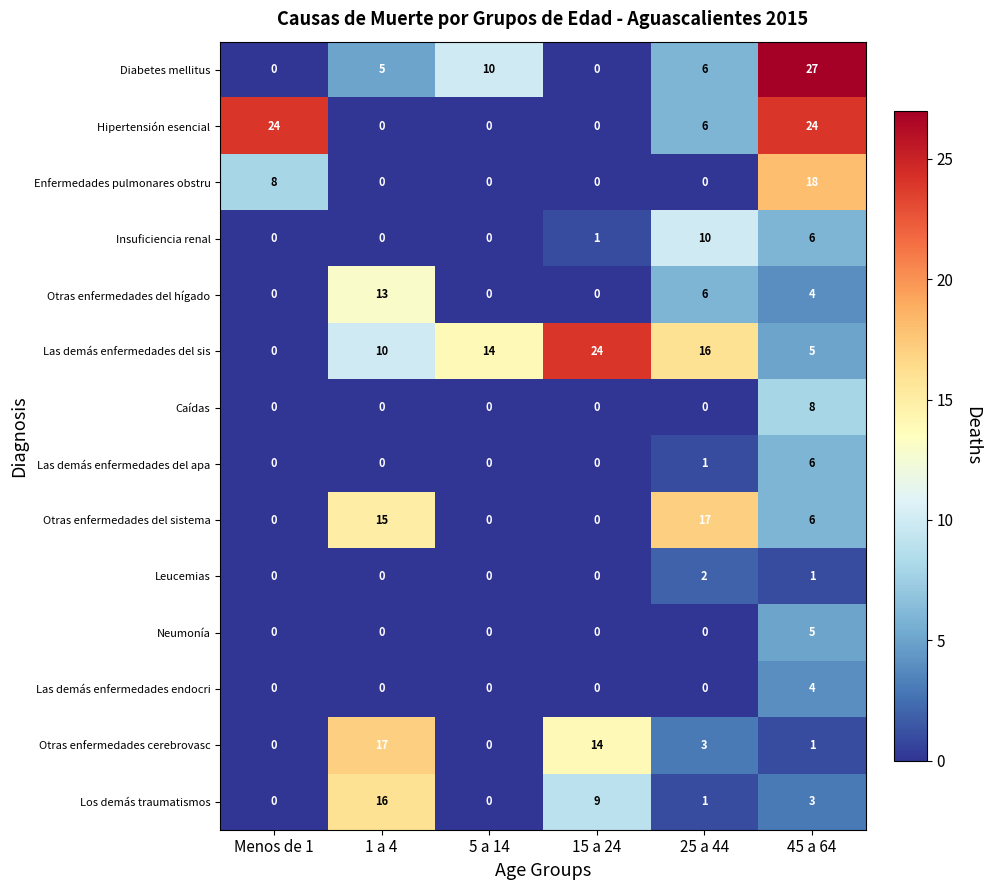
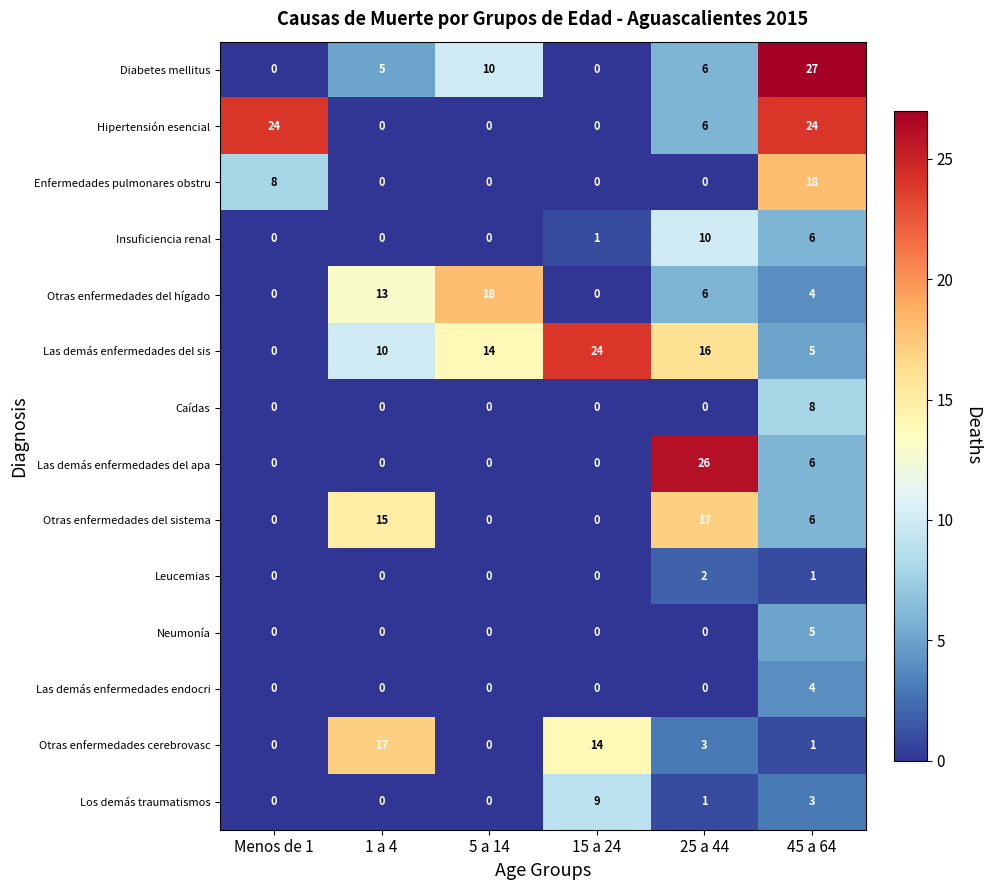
Otras enfermedades del hígado, 5 a 14: 0 -> 18
Las demás enfermedades del apa, 25 a 44: 1 -> 26
Los demás traumatismos, 1 a 4: 16 -> 0
